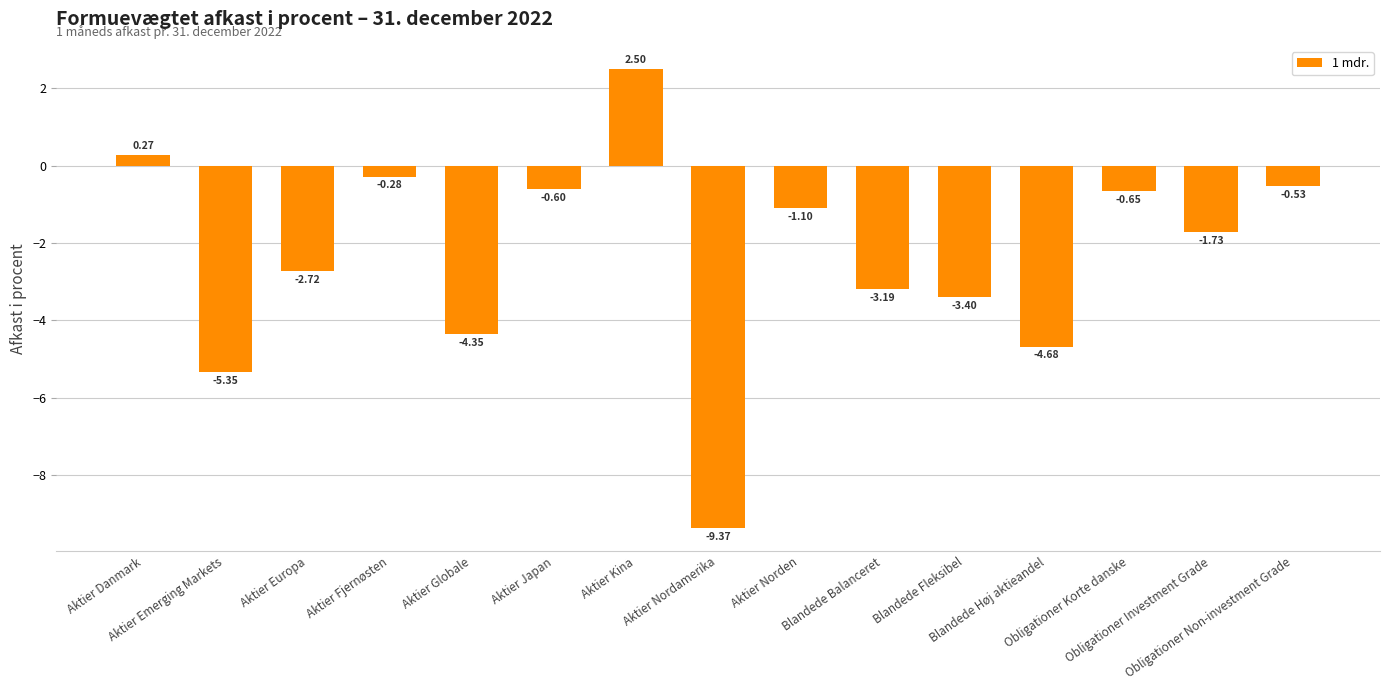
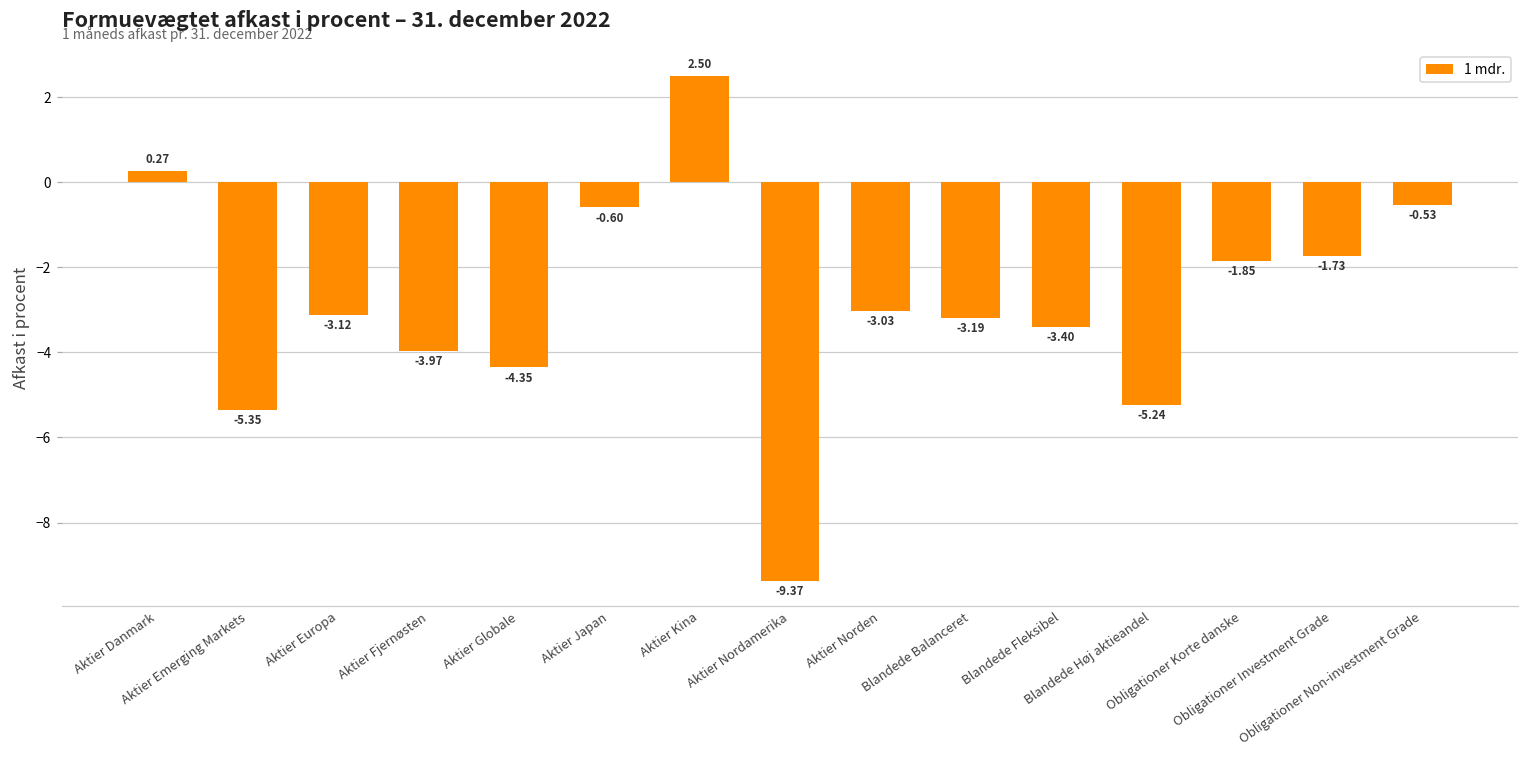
Aktier Europa: -2.72 -> -3.12
Aktier Fjernøsten: -0.28 -> -3.97
Aktier Norden: -1.10 -> -3.03
Blandede Høj aktieandel: -4.68 -> -5.24
Obligationer Korte danske: -0.65 -> -1.85
